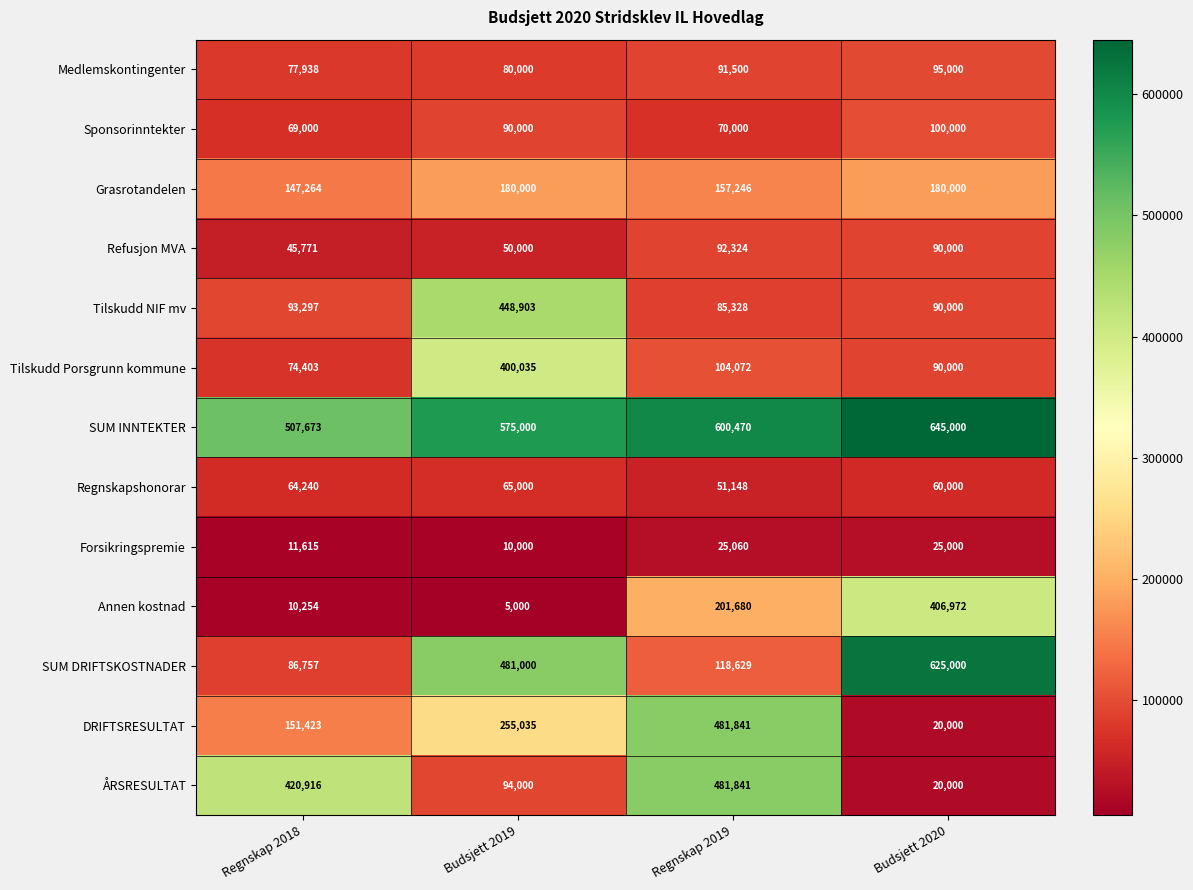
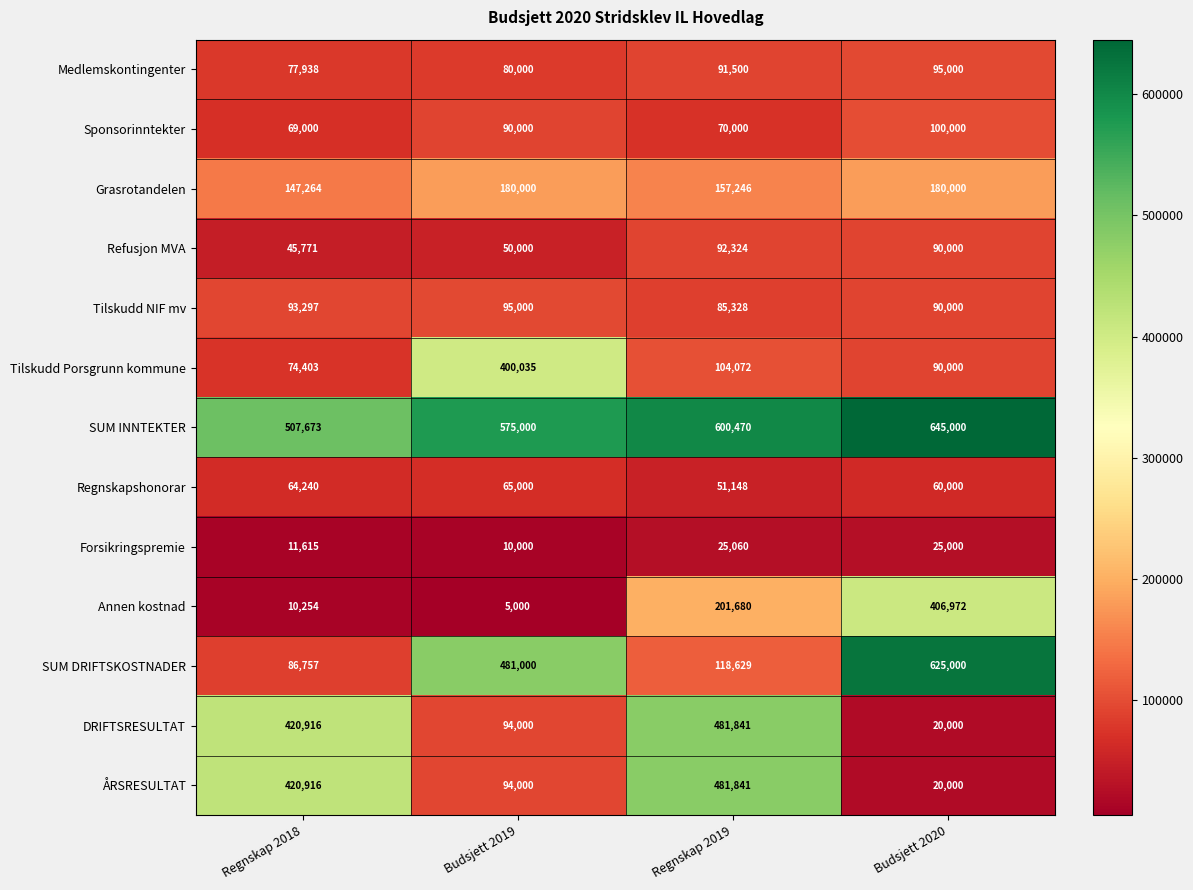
Tilskudd NIF mv, Budsjett 2019: 448,903 -> 95,000
DRIFTSRESULTAT, Regnskap 2018: 151,423 -> 420,916
DRIFTSRESULTAT, Budsjett 2019: 255,035 -> 94,000
